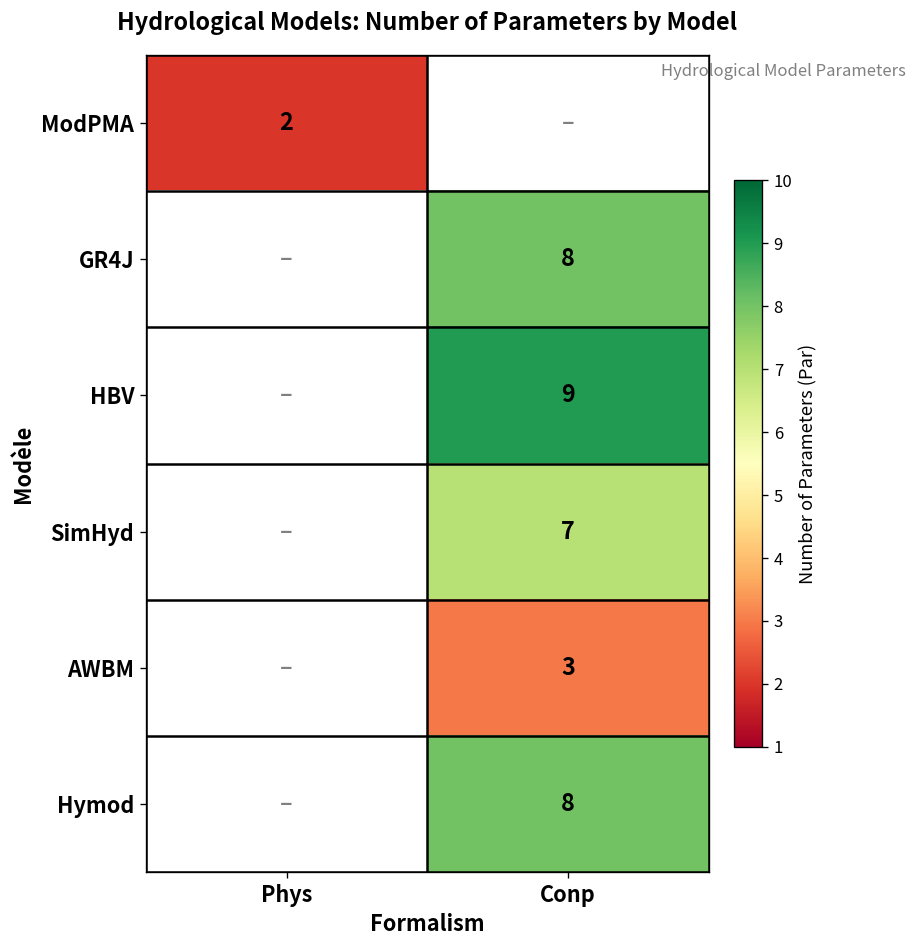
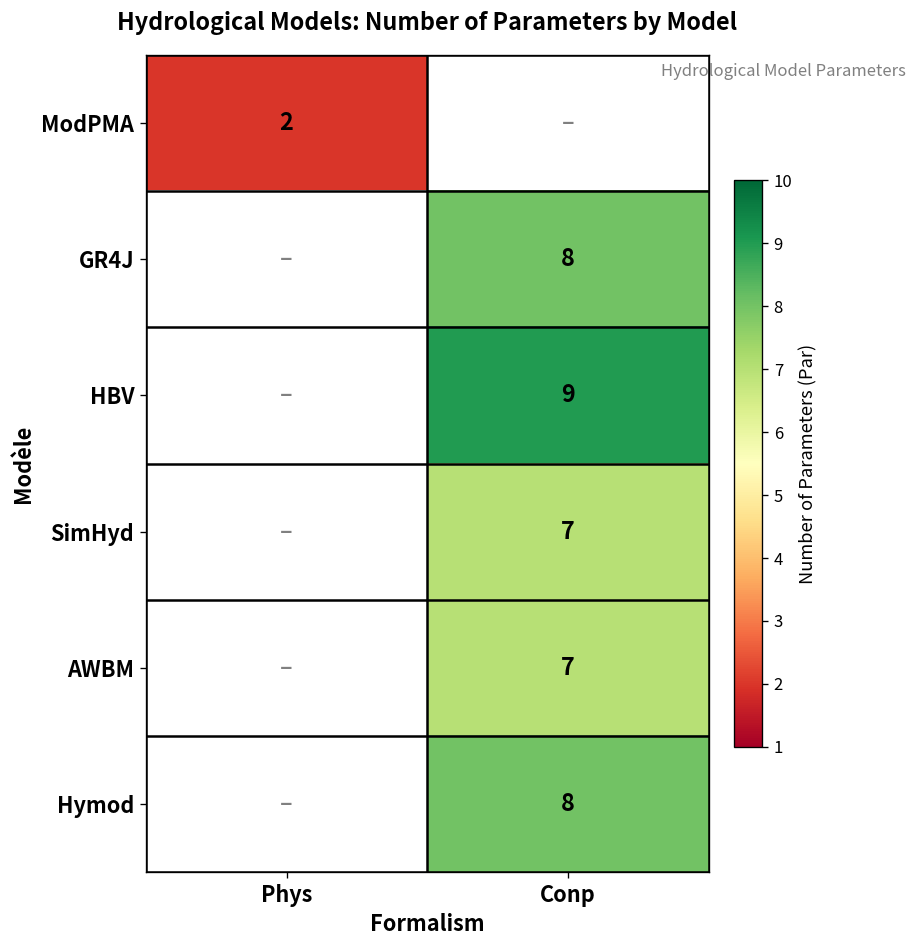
AWBM, Conp: 3 -> 7
